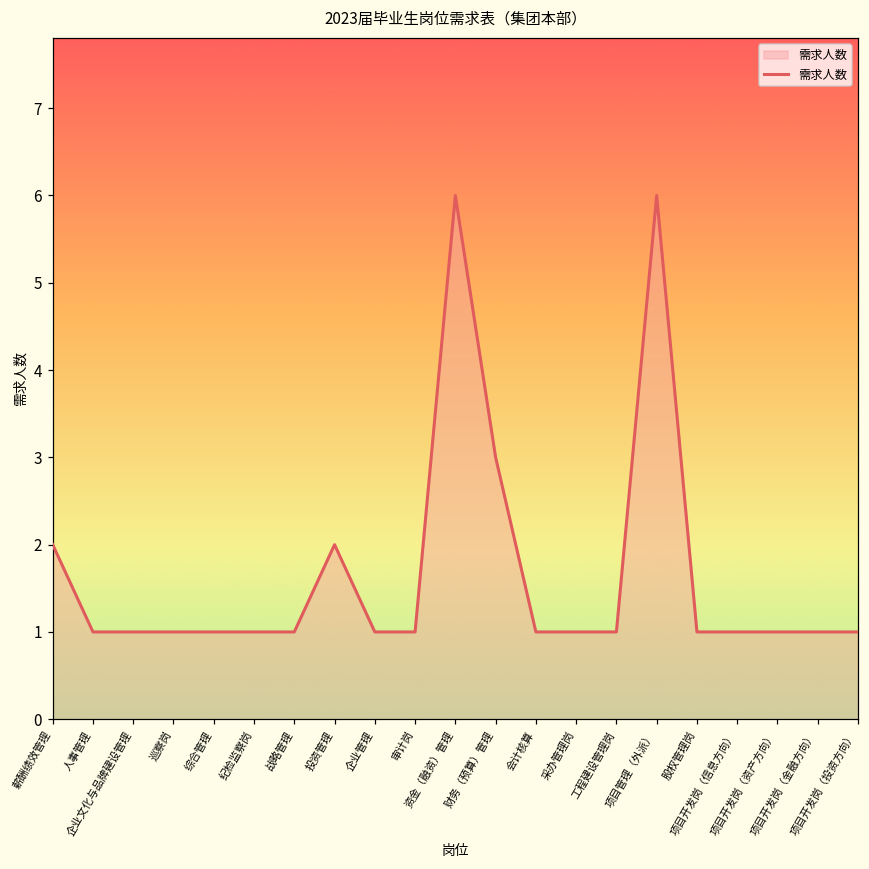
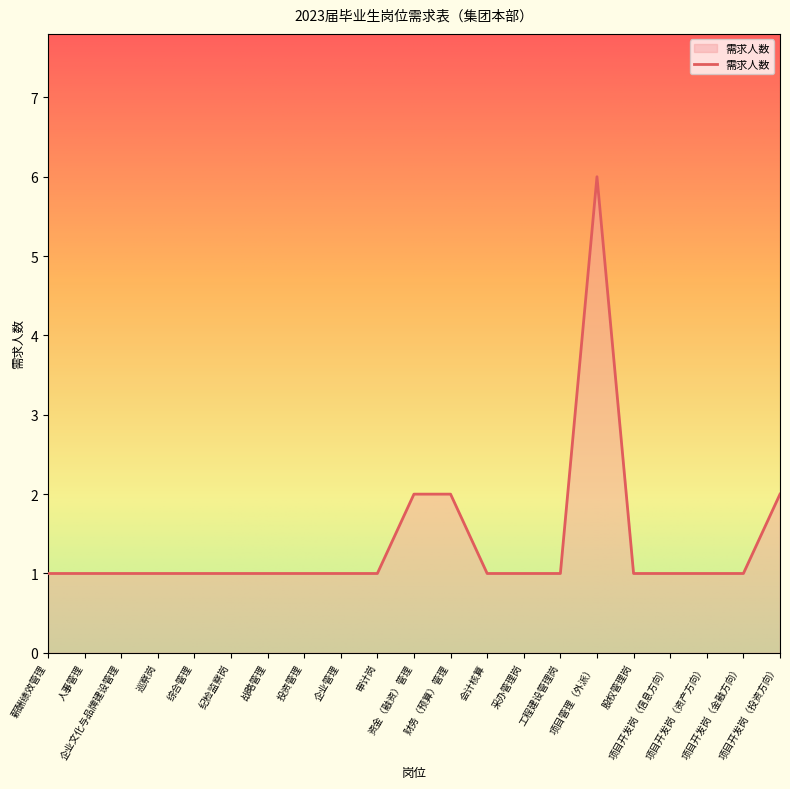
薪酬绩效管理: 2 -> 1
投资管理: 2 -> 1
资金（融资）管理: 6 -> 2
财务（预算）管理: 3 -> 2
项目开发岗（投资方向）: 1 -> 2
